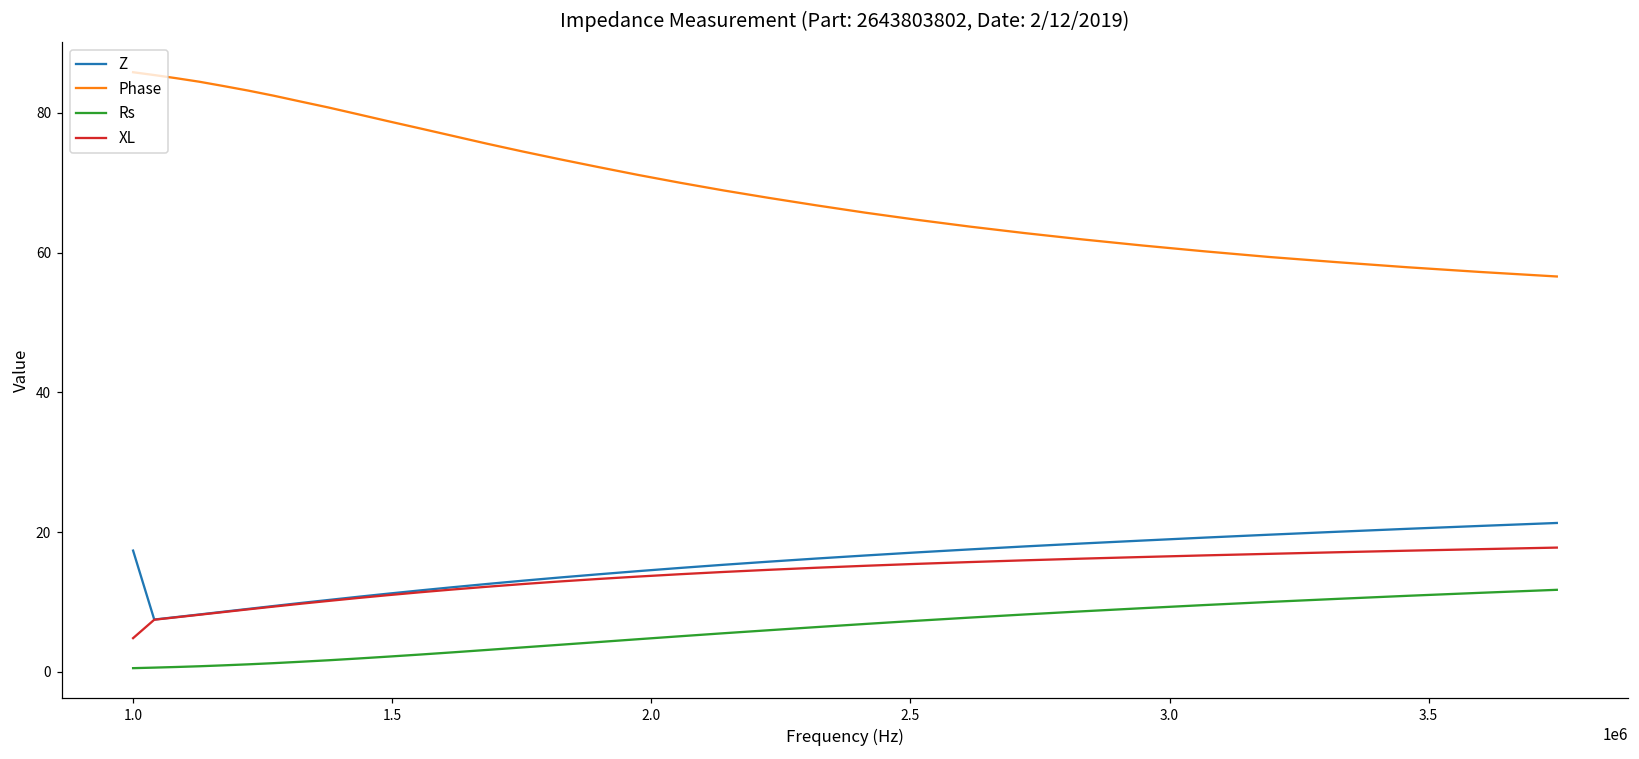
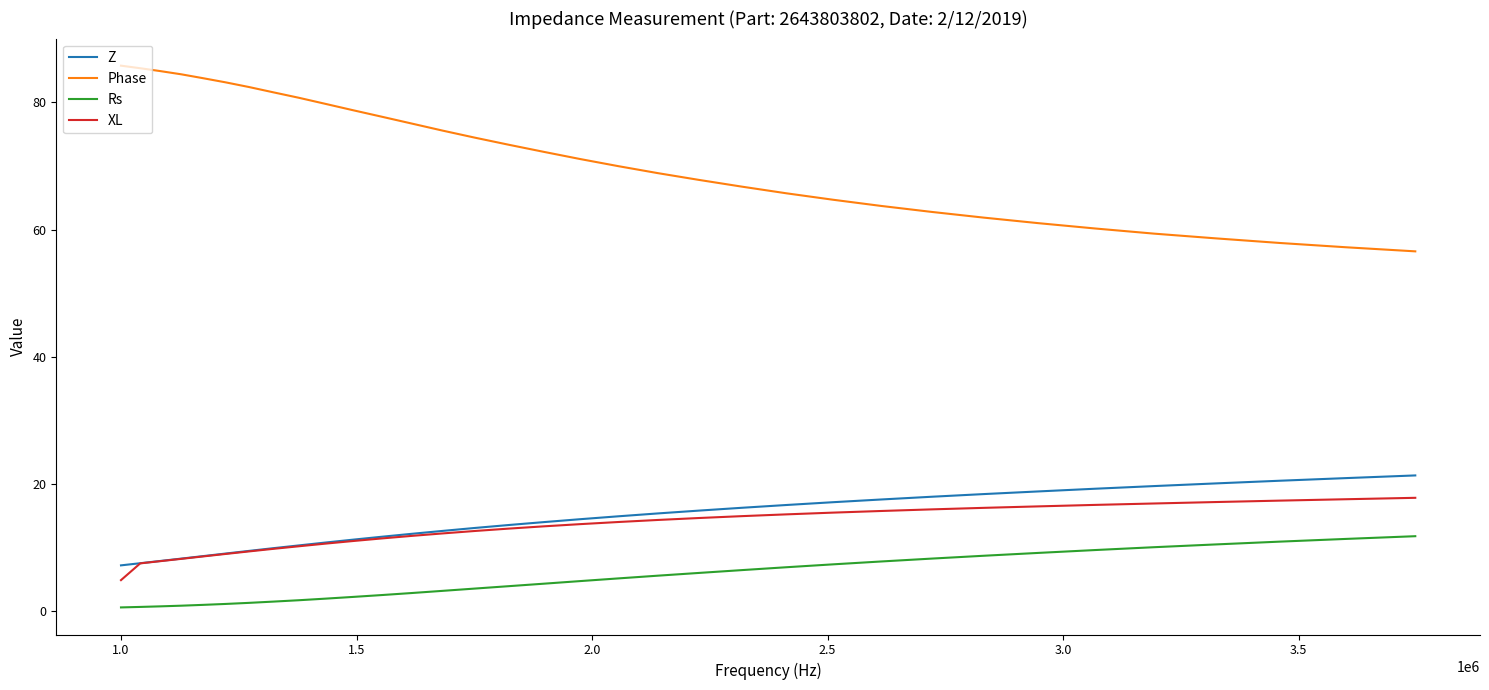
Z, 1.0: 17 -> 7
